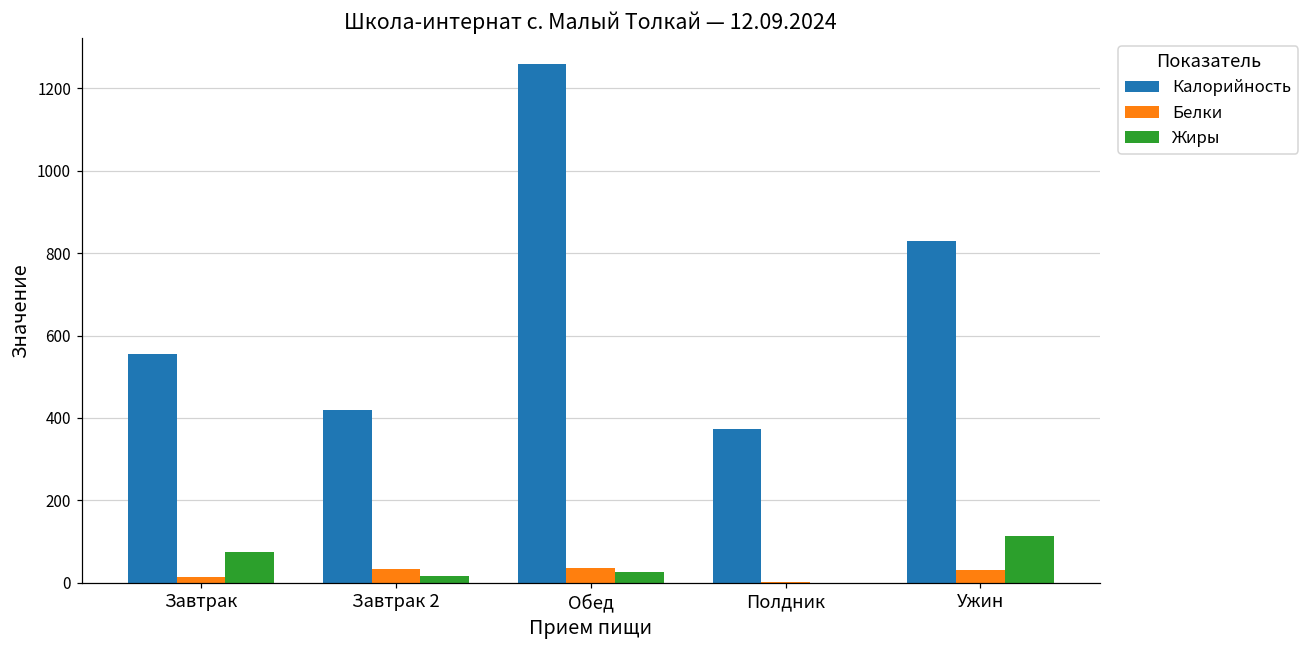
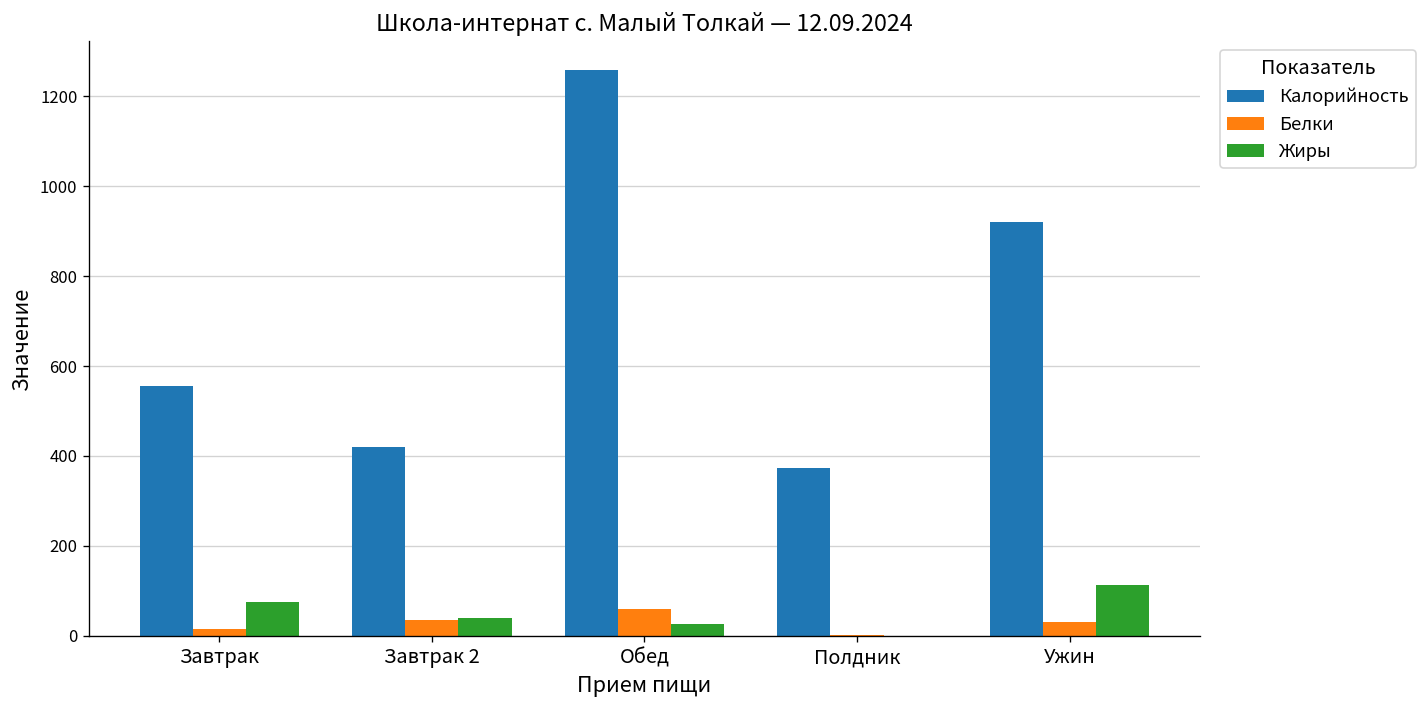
Жиры, Завтрак 2: 20 -> 40
Белки, Обед: 40 -> 60
Калорийность, Ужин: 830 -> 920
